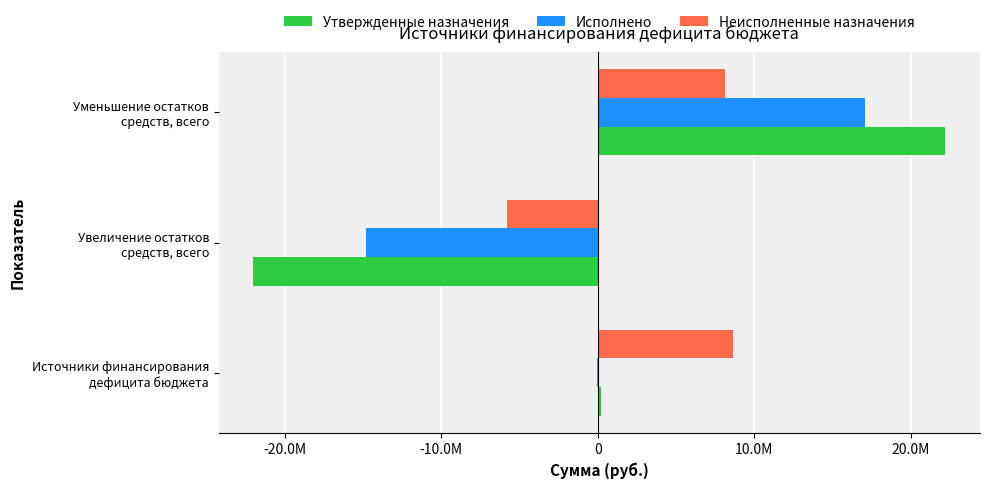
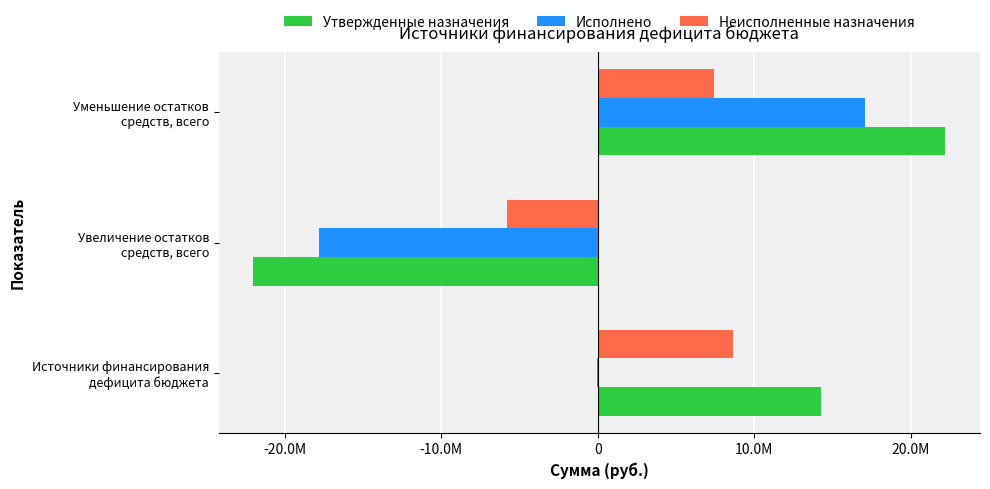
Неисполненные назначения, Уменьшение остатков средств, всего: 8100000 -> 7500000
Исполнено, Увеличение остатков средств, всего: -14800000 -> -17800000
Утвержденные назначения, Источники финансирования дефицита бюджета: 200000 -> 14300000
